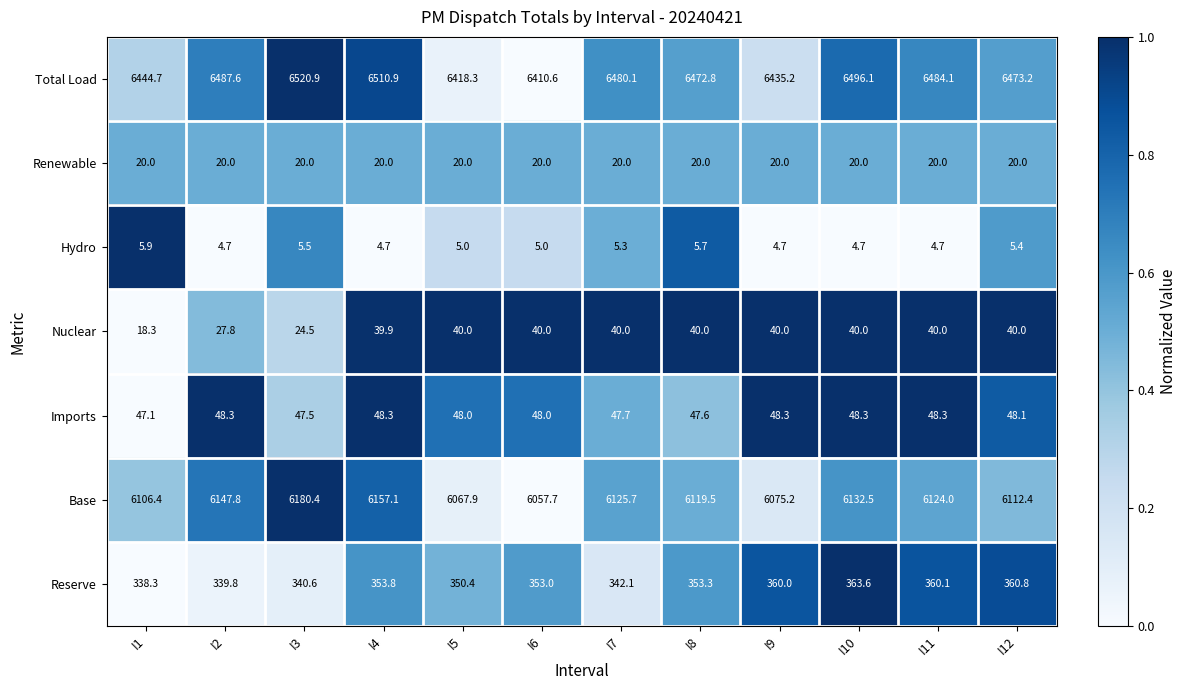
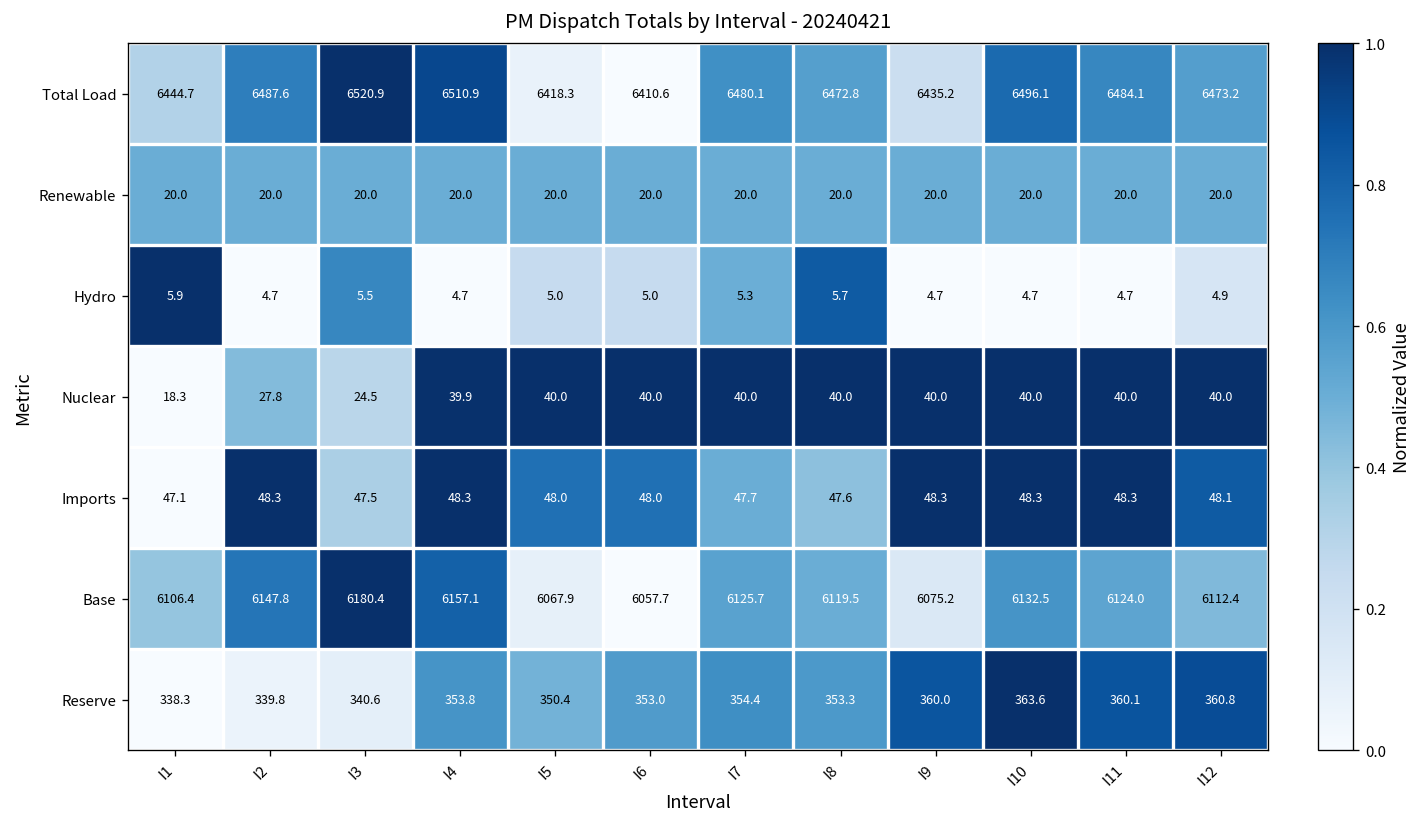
Hydro, I12: 5.4 -> 4.9
Reserve, I7: 342.1 -> 354.4
